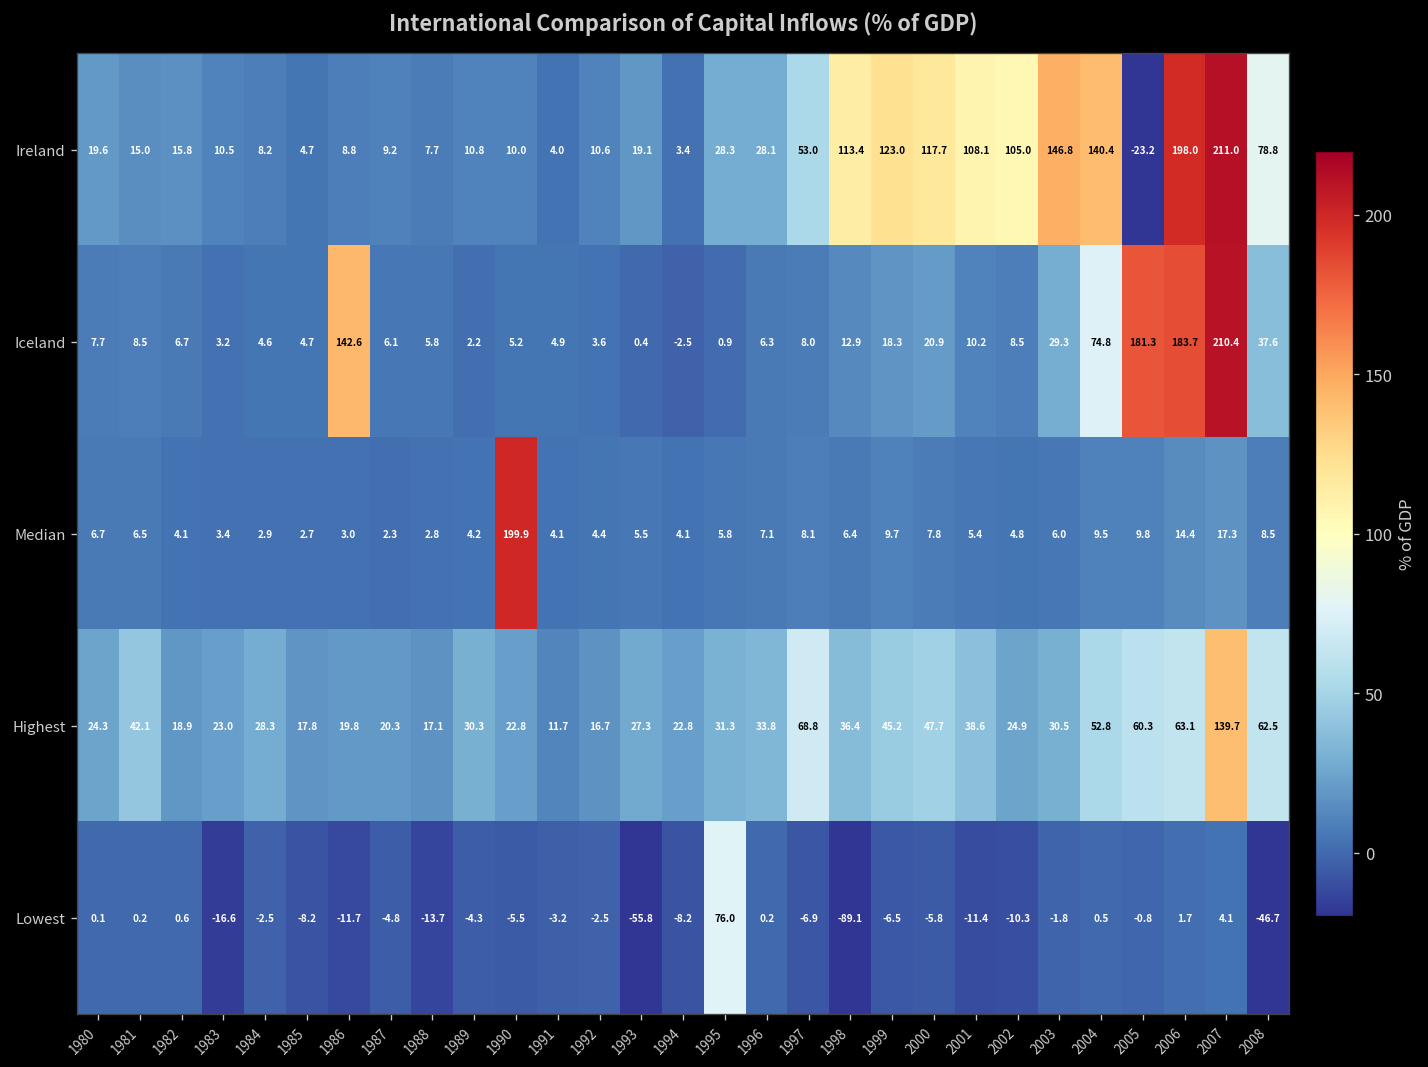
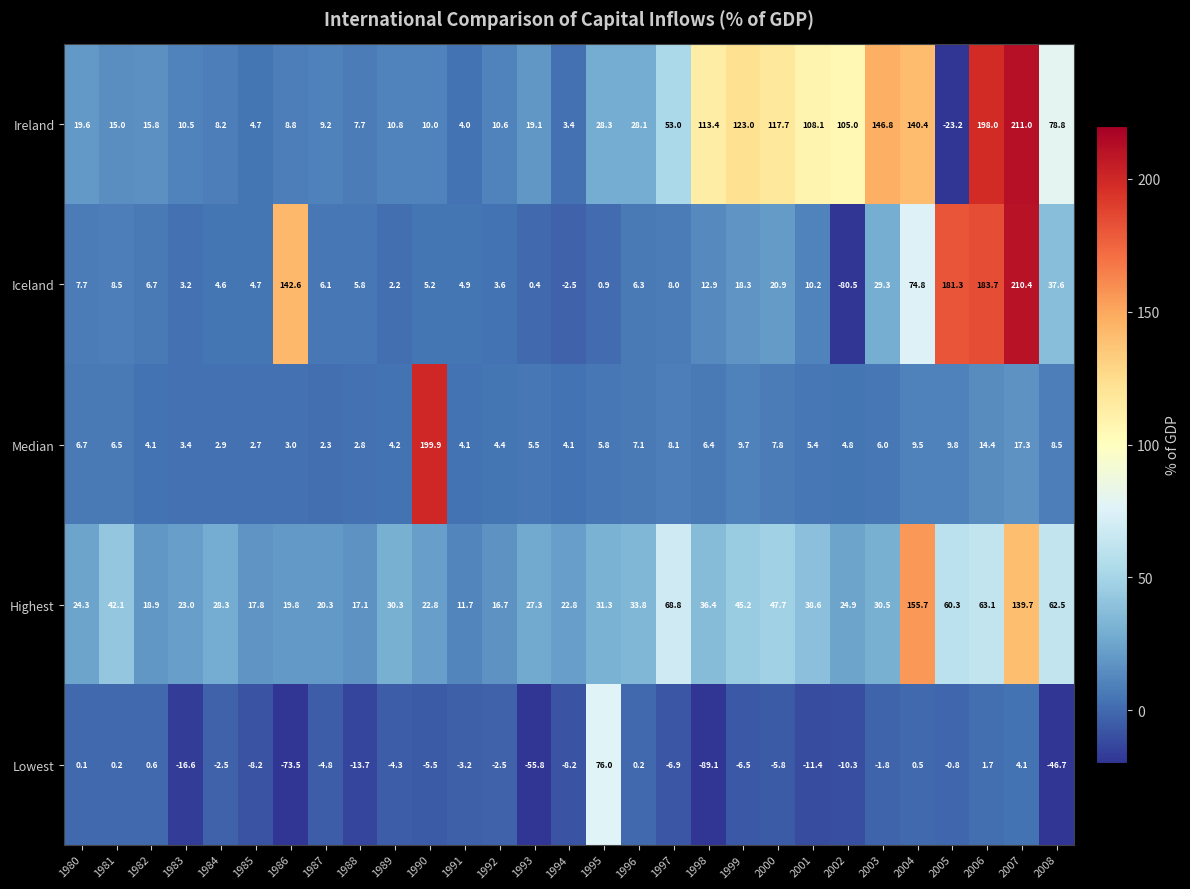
Iceland, 2002: 8.5 -> -80.5
Highest, 2004: 52.8 -> 155.7
Lowest, 1986: -11.7 -> -73.5
